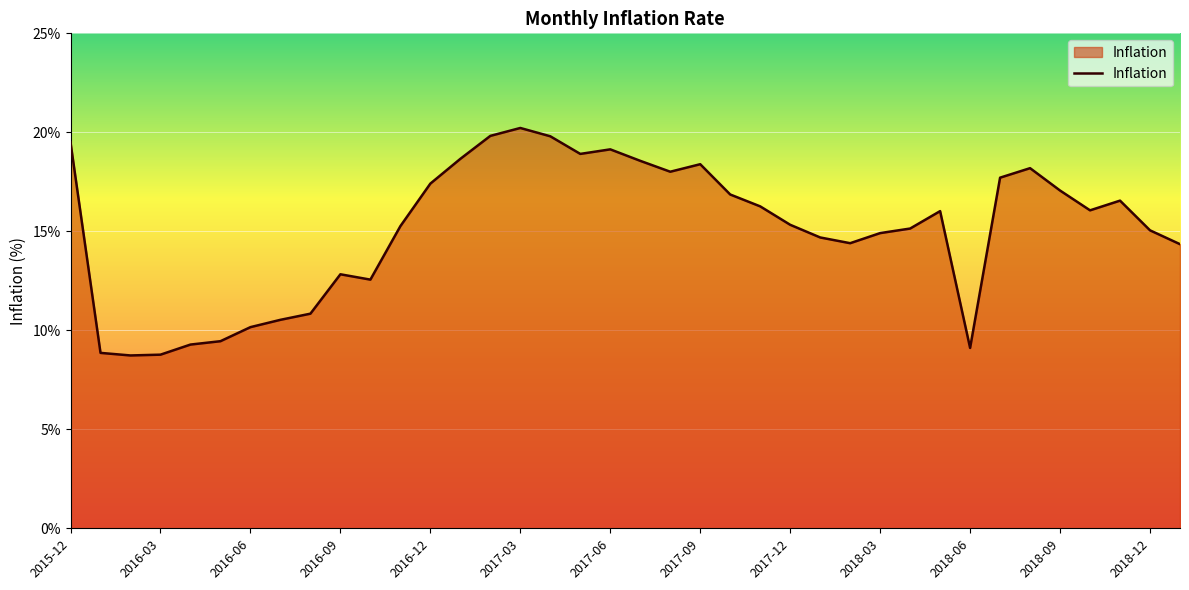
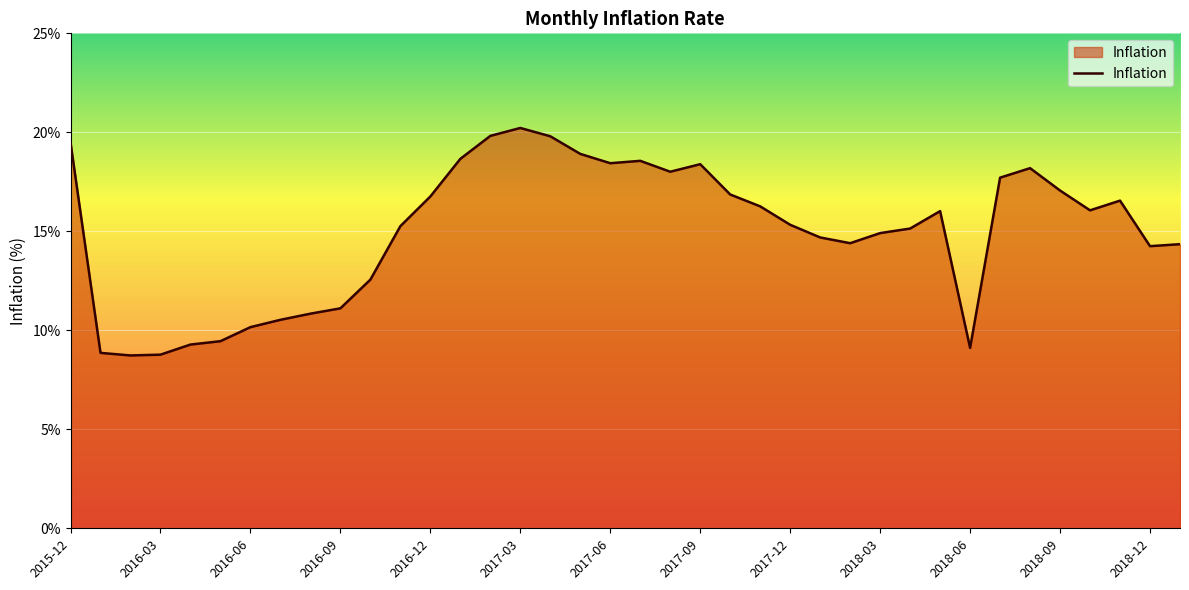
2016-09: 12.8% -> 11.1%
2016-12: 17.4% -> 16.8%
2017-06: 19.1% -> 18.4%
2018-12: 15.1% -> 14.3%
